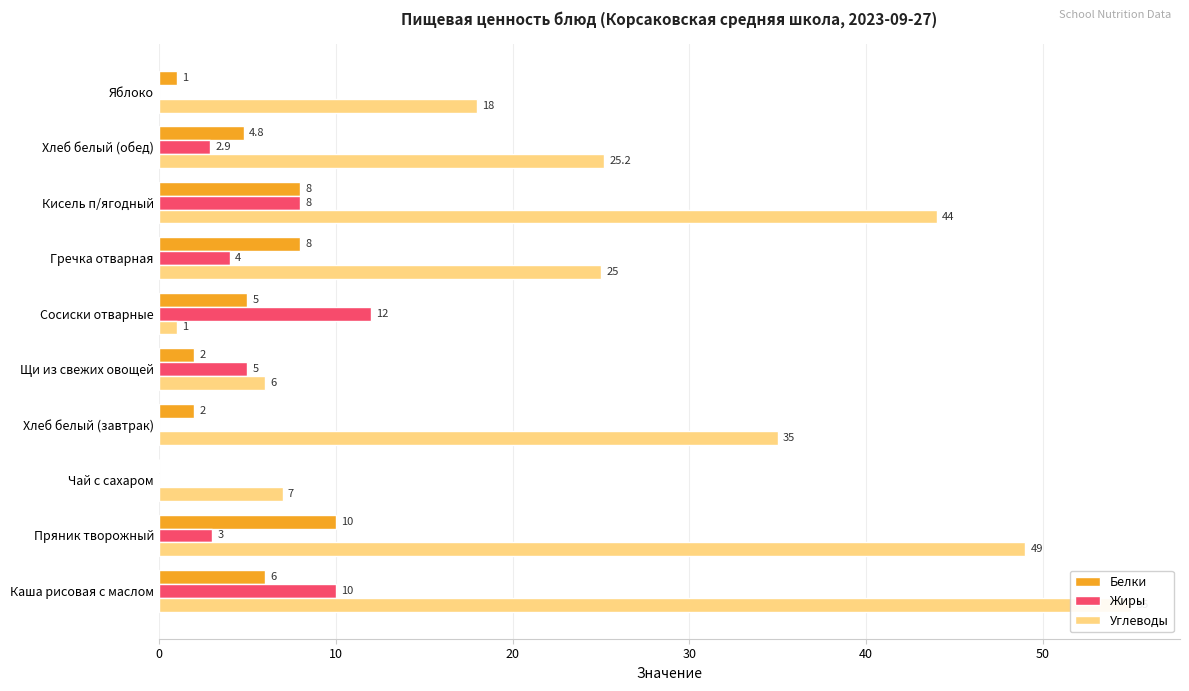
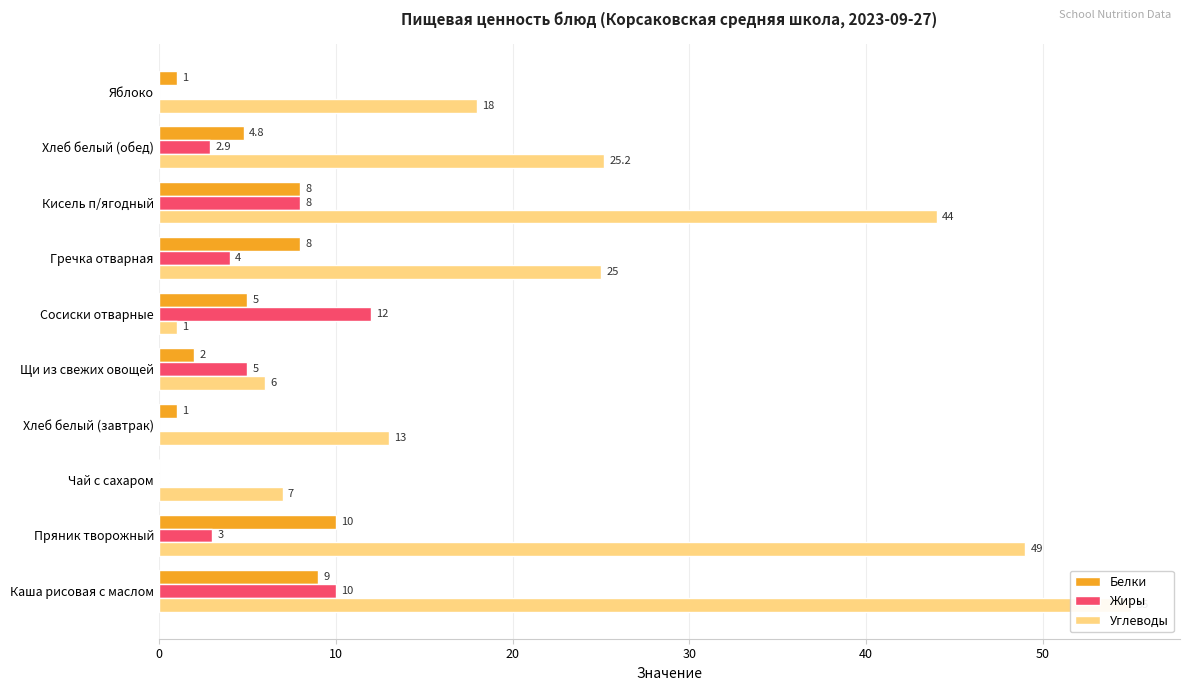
Белки, Хлеб белый (завтрак): 2 -> 1
Углеводы, Хлеб белый (завтрак): 35 -> 13
Белки, Каша рисовая с маслом: 6 -> 9
